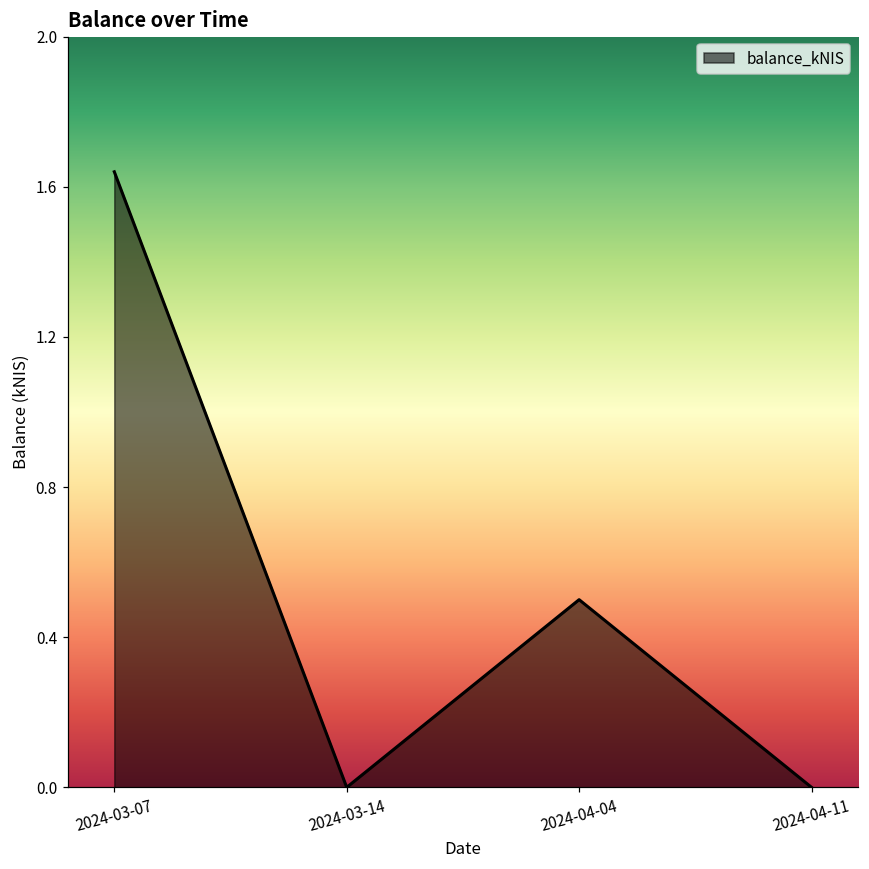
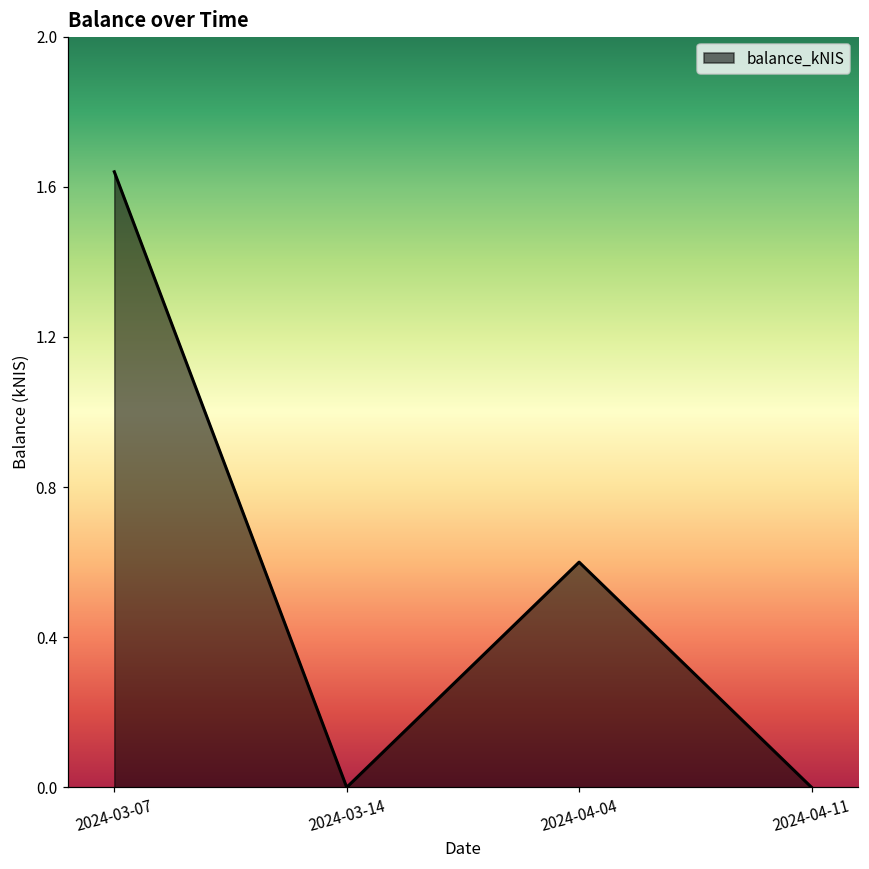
2024-04-04: 0.5 -> 0.6
